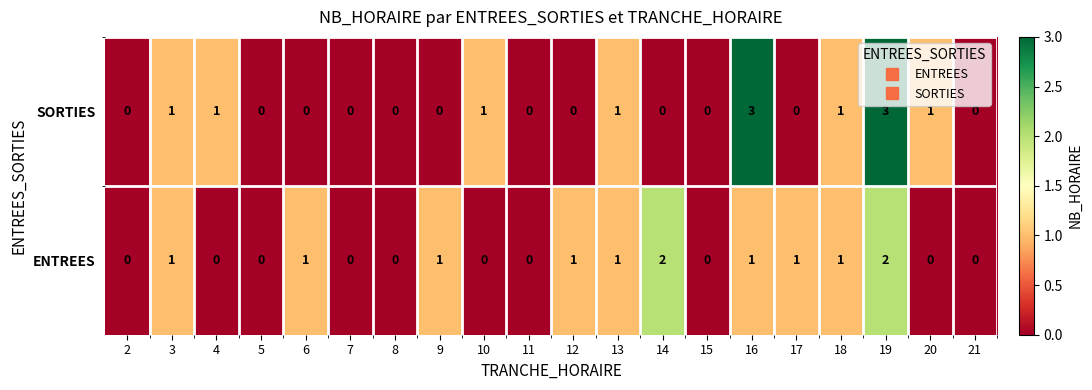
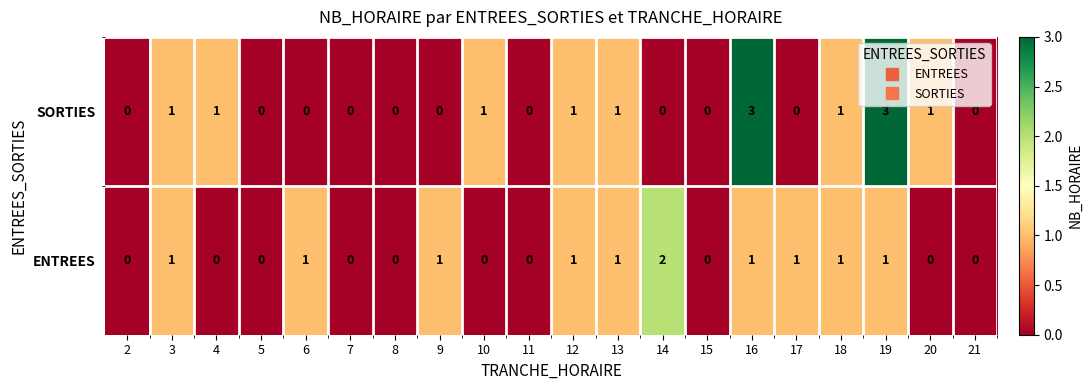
SORTIES, 12: 0 -> 1
ENTREES, 19: 2 -> 1
